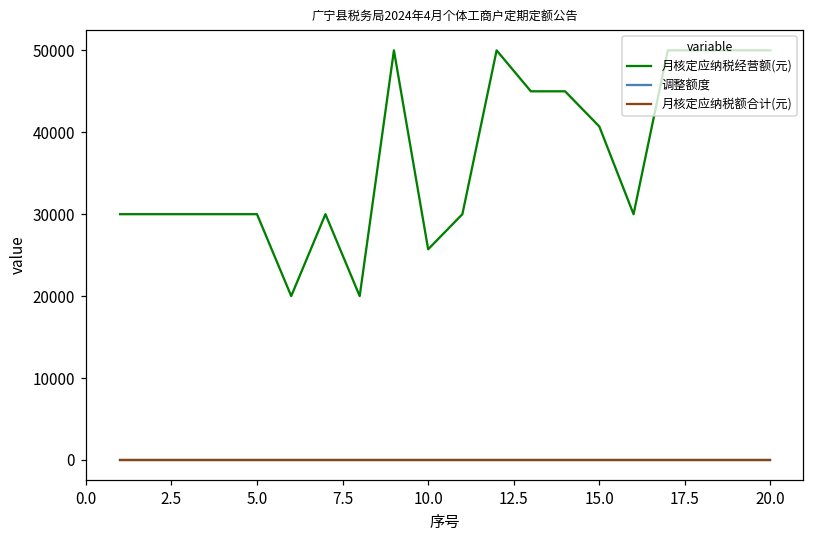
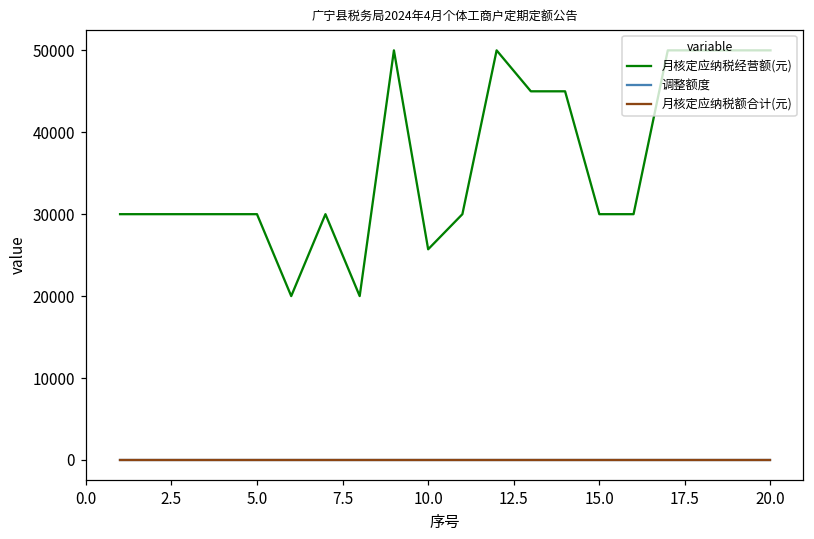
月核定应纳税经营额(元), 15.0: 41000 -> 30000
